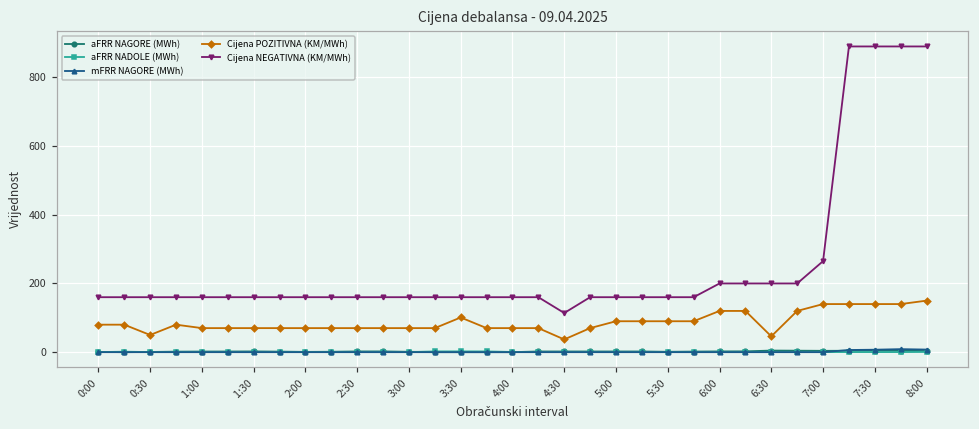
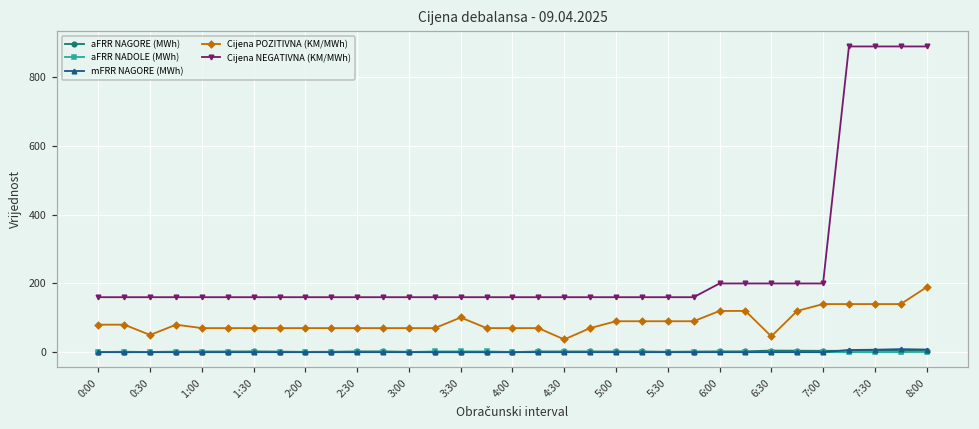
Cijena NEGATIVNA (KM/MWh), 4:30: 110 -> 160
Cijena NEGATIVNA (KM/MWh), 7:00: 270 -> 200
Cijena POZITIVNA (KM/MWh), 8:00: 150 -> 190
